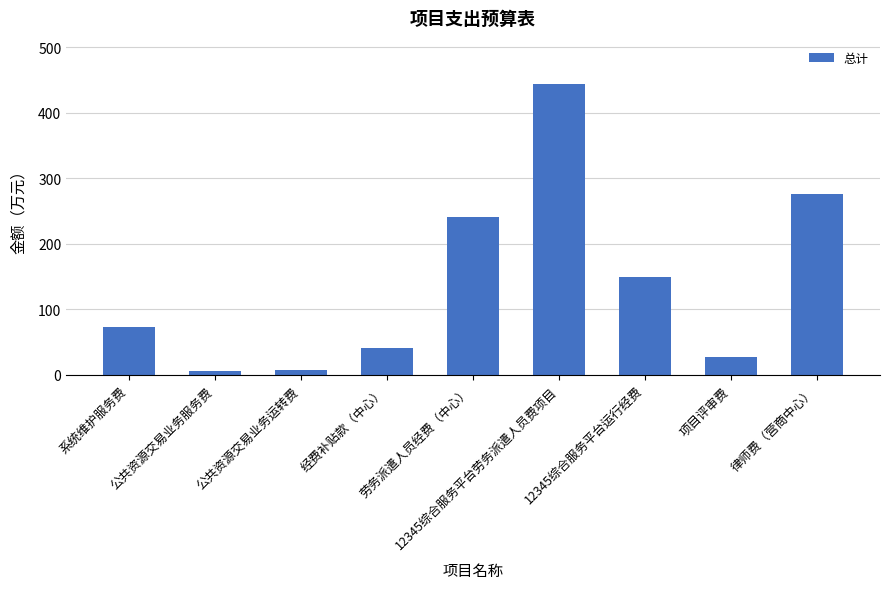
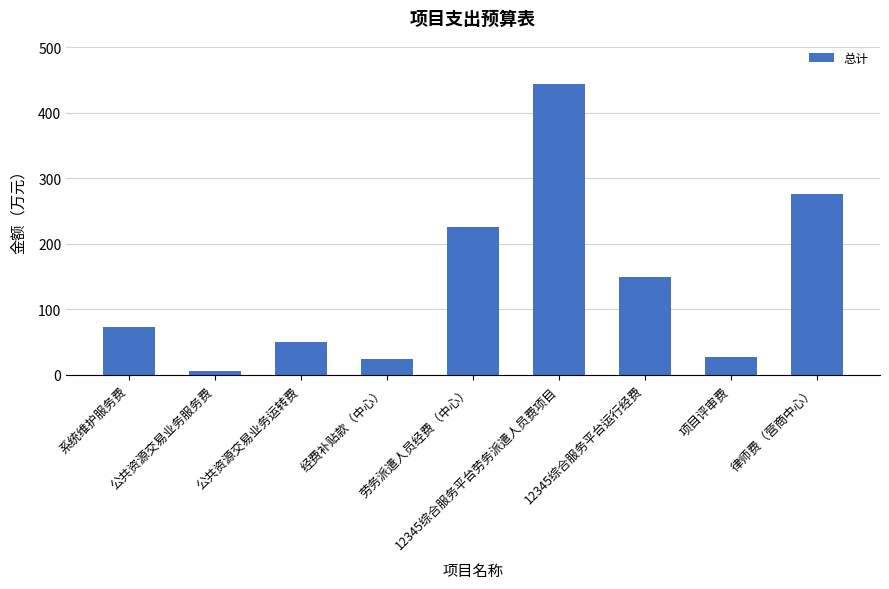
公共资源交易业务运转费: 10 -> 50
经费补贴款（中心）: 40 -> 20
劳务派遣人员经费（中心）: 240 -> 230
